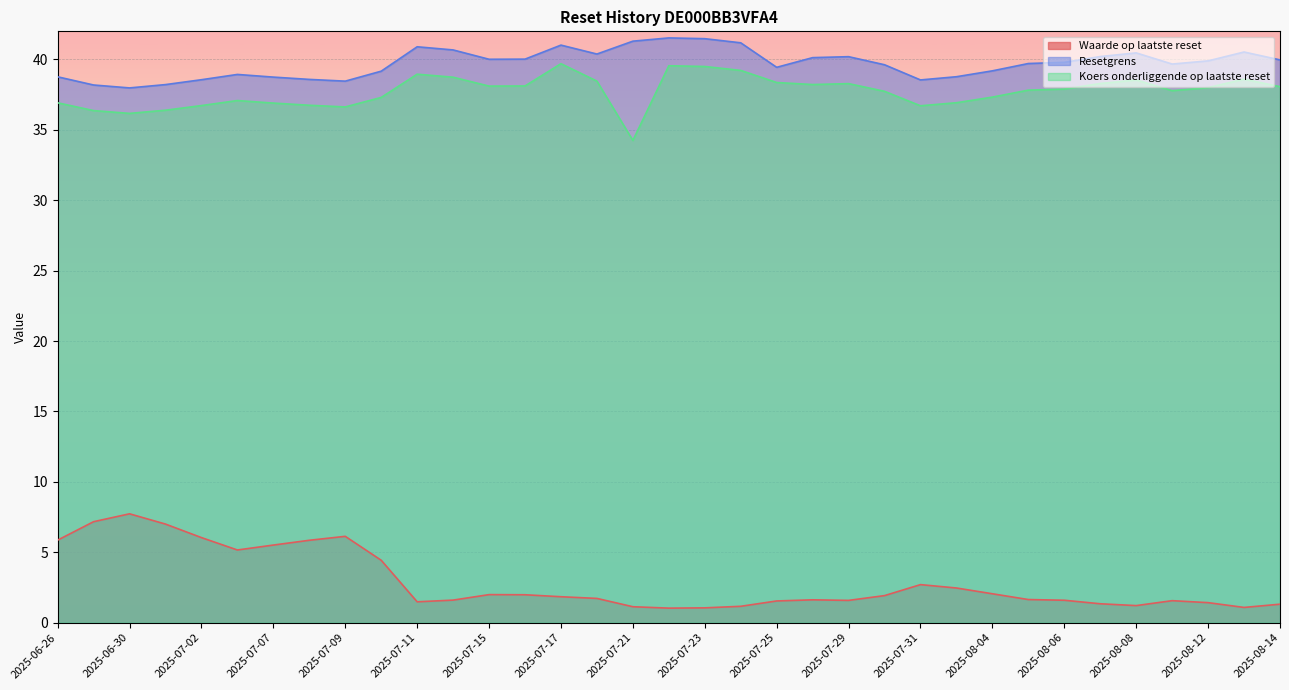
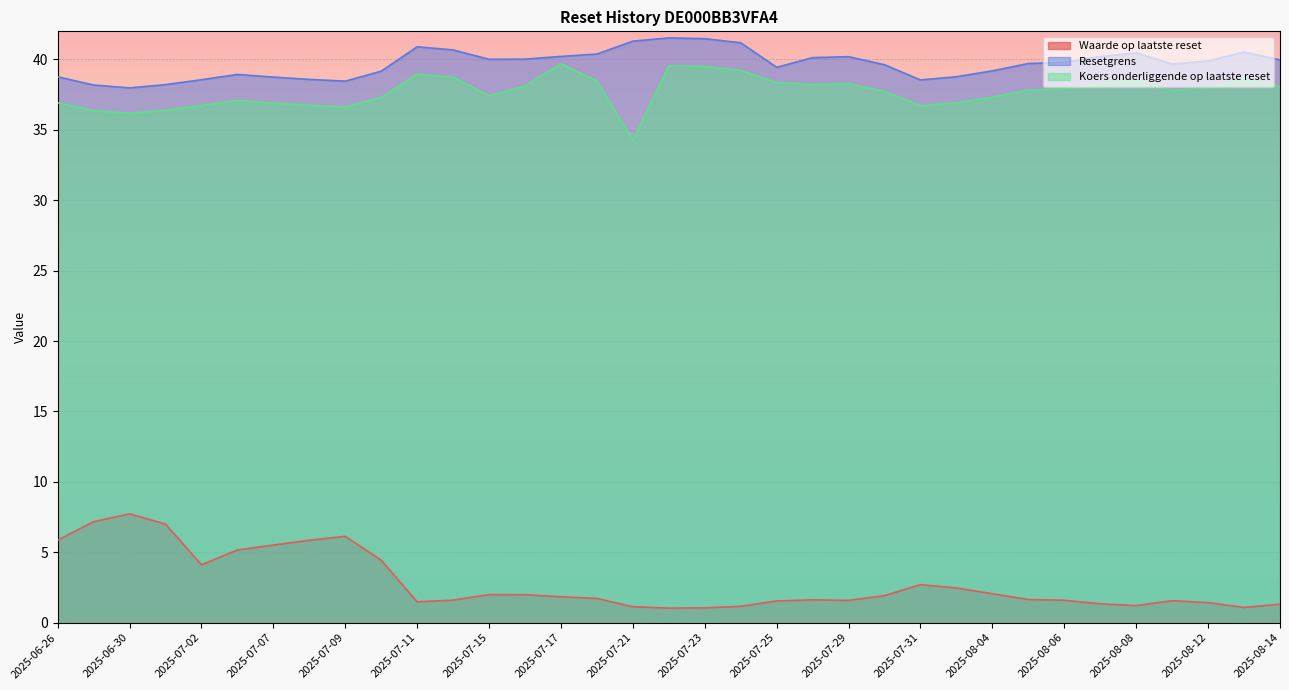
Waarde op laatste reset, 2025-07-02: 6.0 -> 4.1
Koers onderliggende op laatste reset, 2025-07-15: 38.1 -> 37.4
Resetgrens, 2025-07-17: 41.0 -> 40.2
